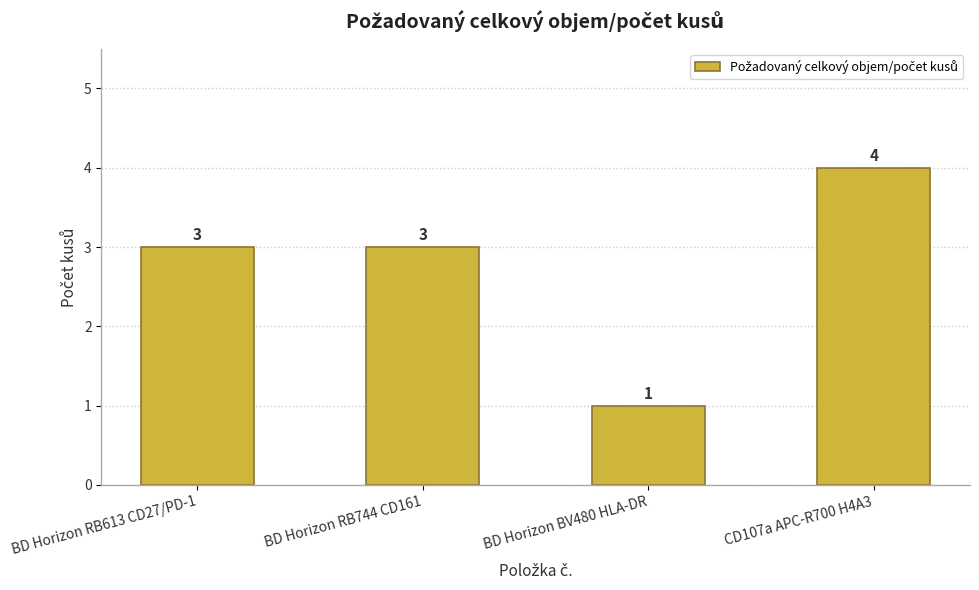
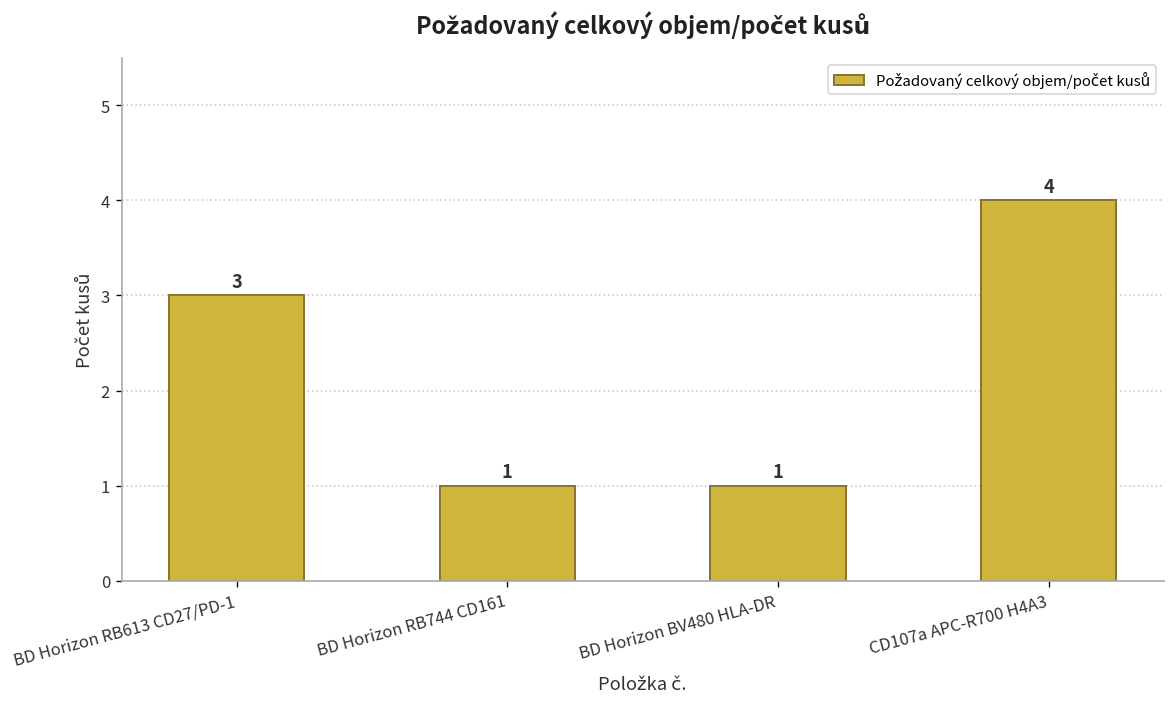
BD Horizon RB744 CD161: 3 -> 1
